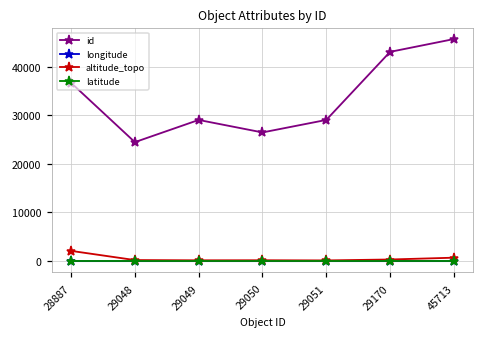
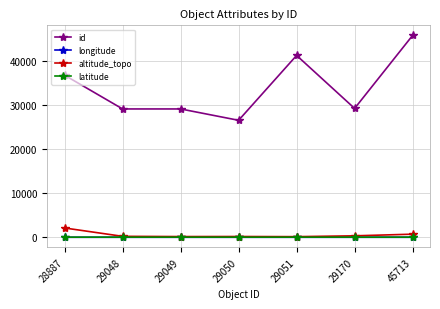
id, 29048: 24000 -> 29000
id, 29051: 29000 -> 41000
id, 29170: 43000 -> 29000
